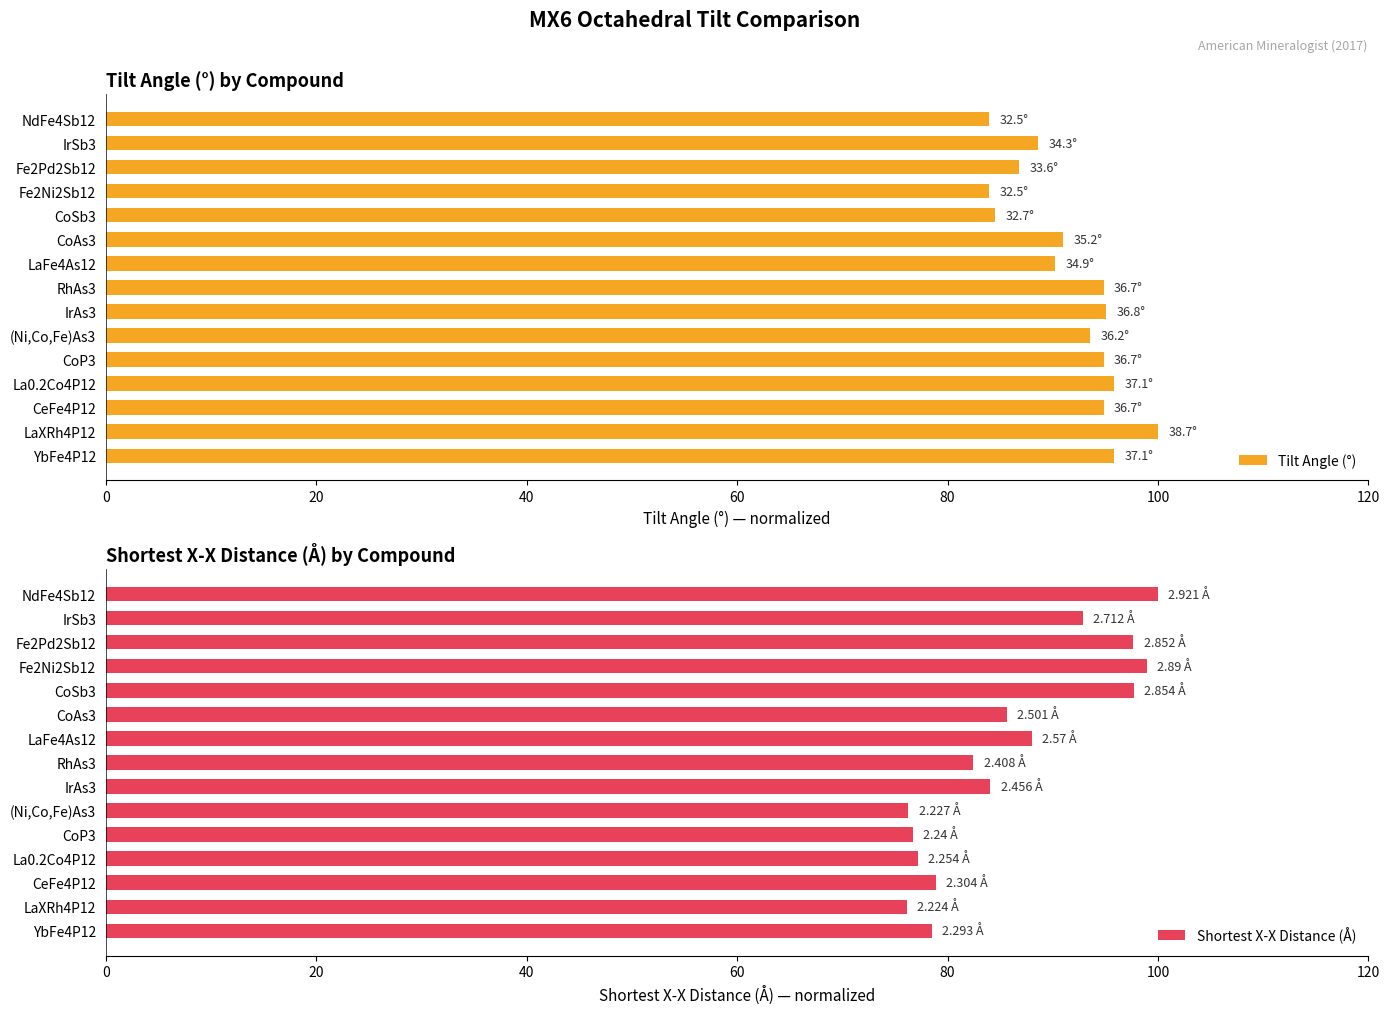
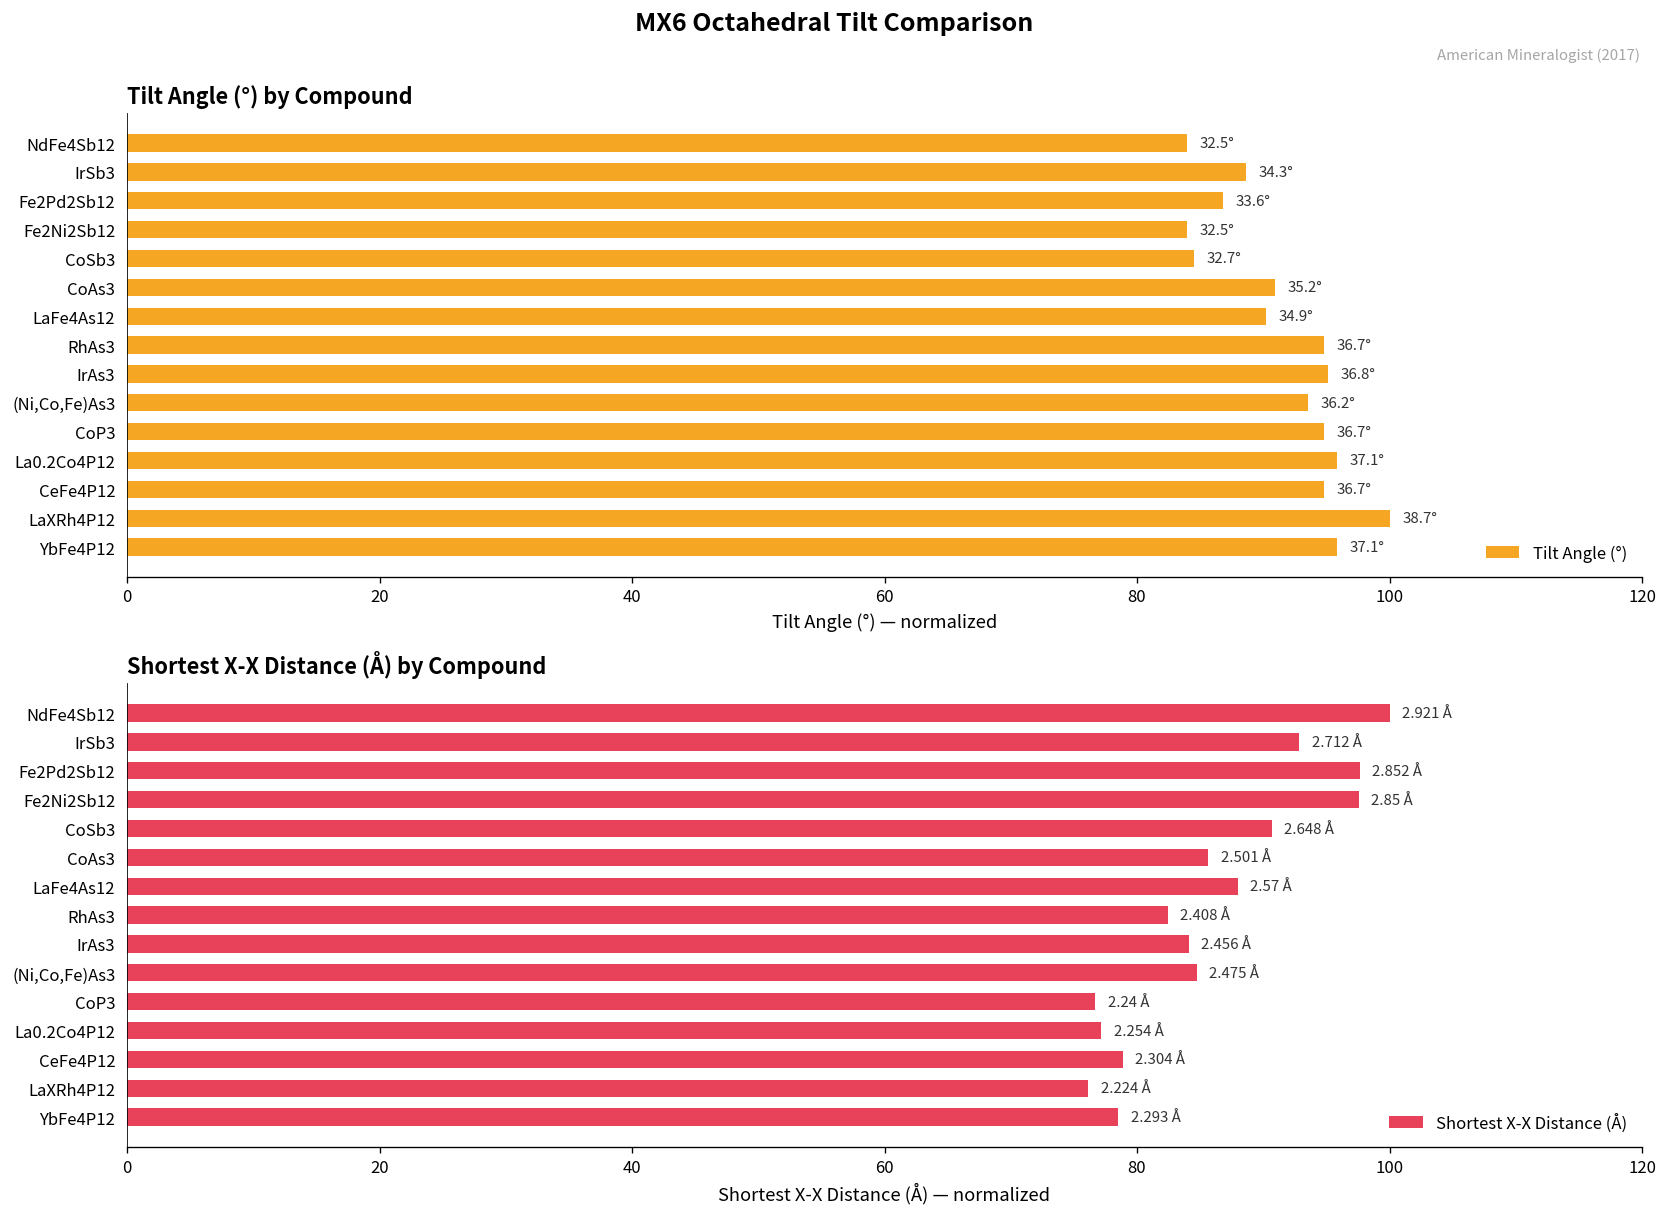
Shortest X-X Distance (Å) by Compound, Fe2Ni2Sb12: 2.89 -> 2.85
Shortest X-X Distance (Å) by Compound, CoSb3: 2.854 -> 2.648
Shortest X-X Distance (Å) by Compound, (Ni,Co,Fe)As3: 2.227 -> 2.475
